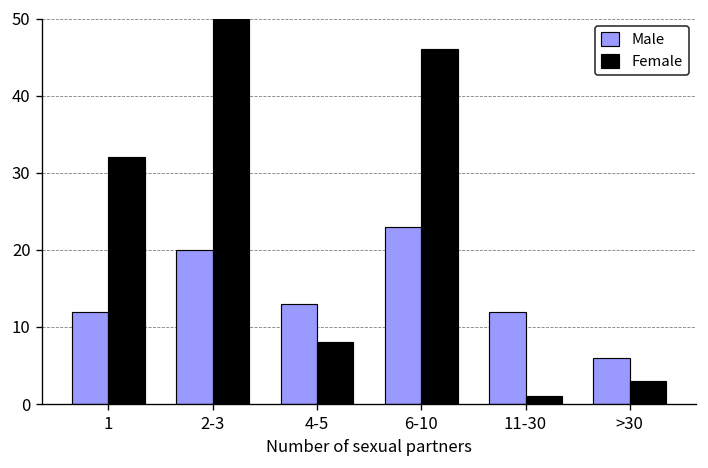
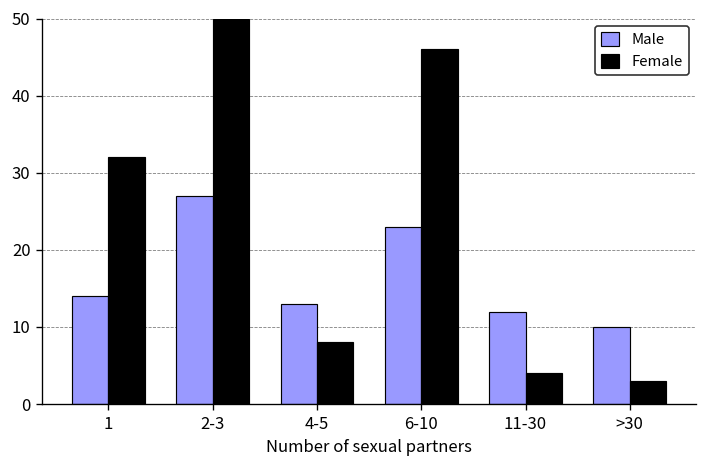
Male, 1: 12 -> 14
Male, 2-3: 20 -> 27
Female, 11-30: 1 -> 4
Male, >30: 6 -> 10
